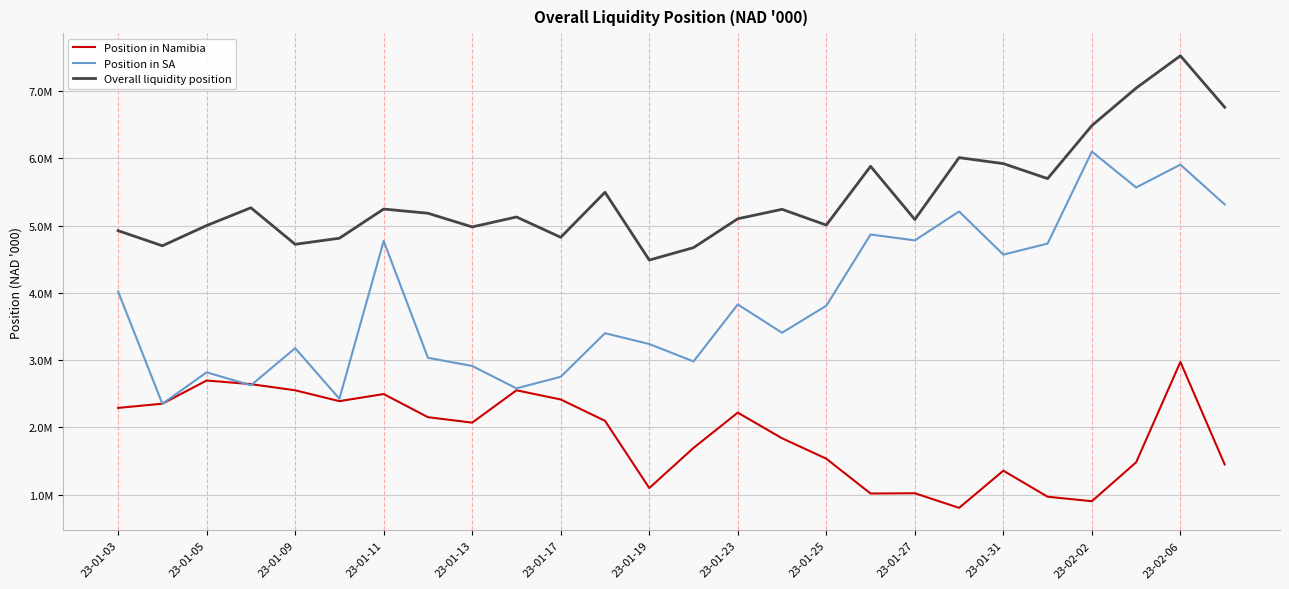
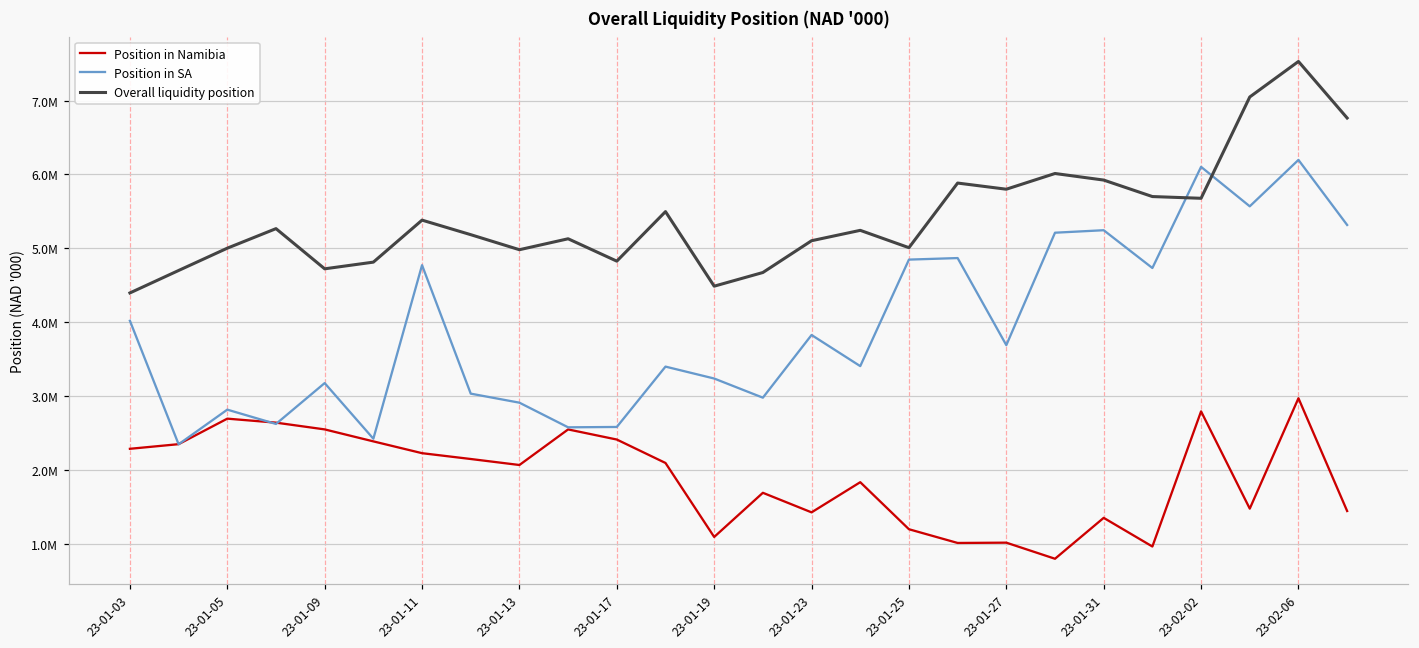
Overall liquidity position, 23-01-03: 4900000 -> 4400000
Position in Namibia, 23-01-11: 2500000 -> 2200000
Overall liquidity position, 23-01-11: 5200000 -> 5400000
Position in SA, 23-01-17: 2800000 -> 2600000
Position in Namibia, 23-01-23: 2200000 -> 1400000
Position in Namibia, 23-01-25: 1500000 -> 1200000
Position in SA, 23-01-25: 3800000 -> 4800000
Position in SA, 23-01-27: 4800000 -> 3700000
Overall liquidity position, 23-01-27: 5100000 -> 5800000
Position in SA, 23-01-31: 4600000 -> 5200000
Position in Namibia, 23-02-02: 900000 -> 2800000
Overall liquidity position, 23-02-02: 6500000 -> 5700000
Position in SA, 23-02-06: 5900000 -> 6200000
